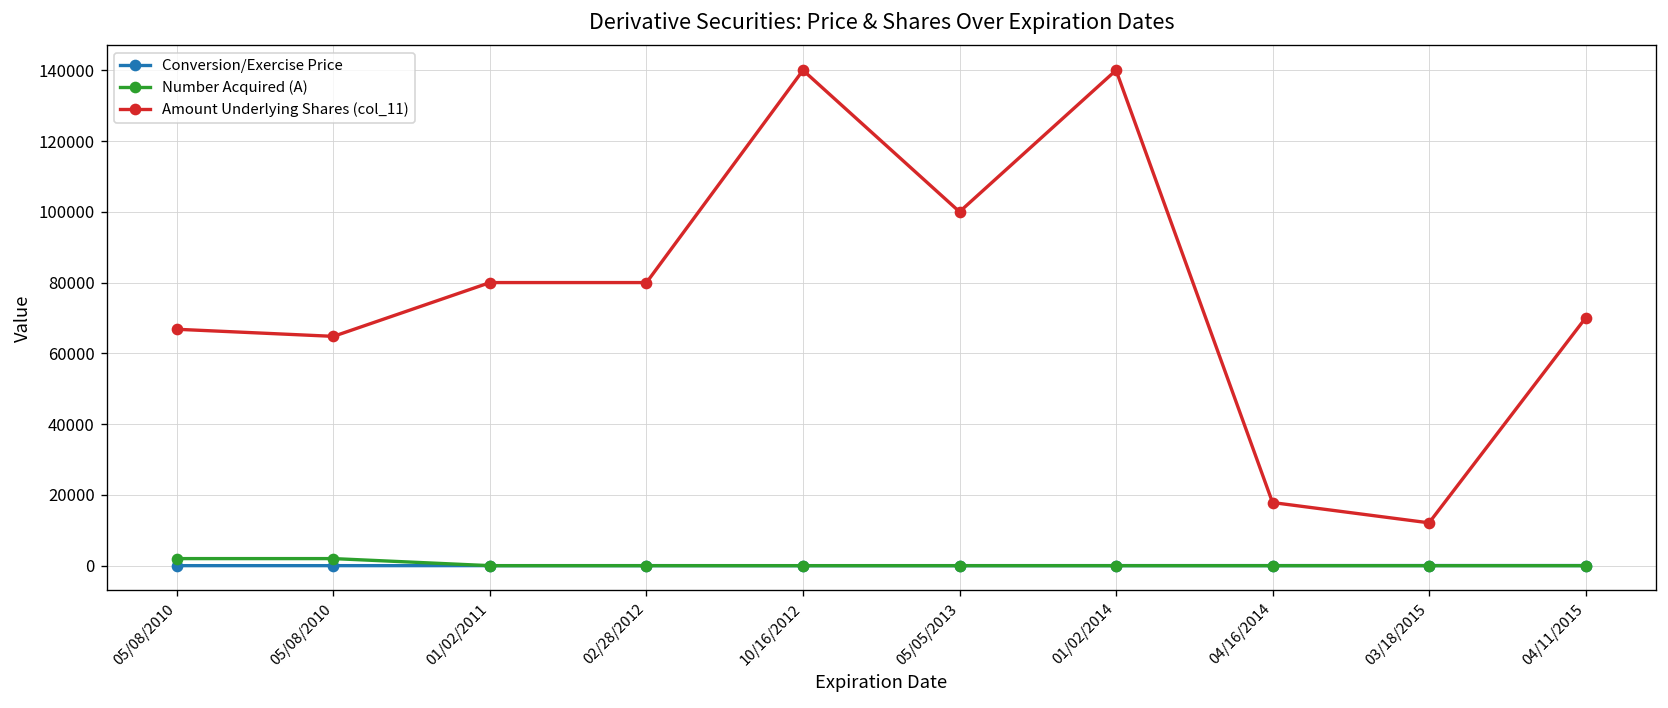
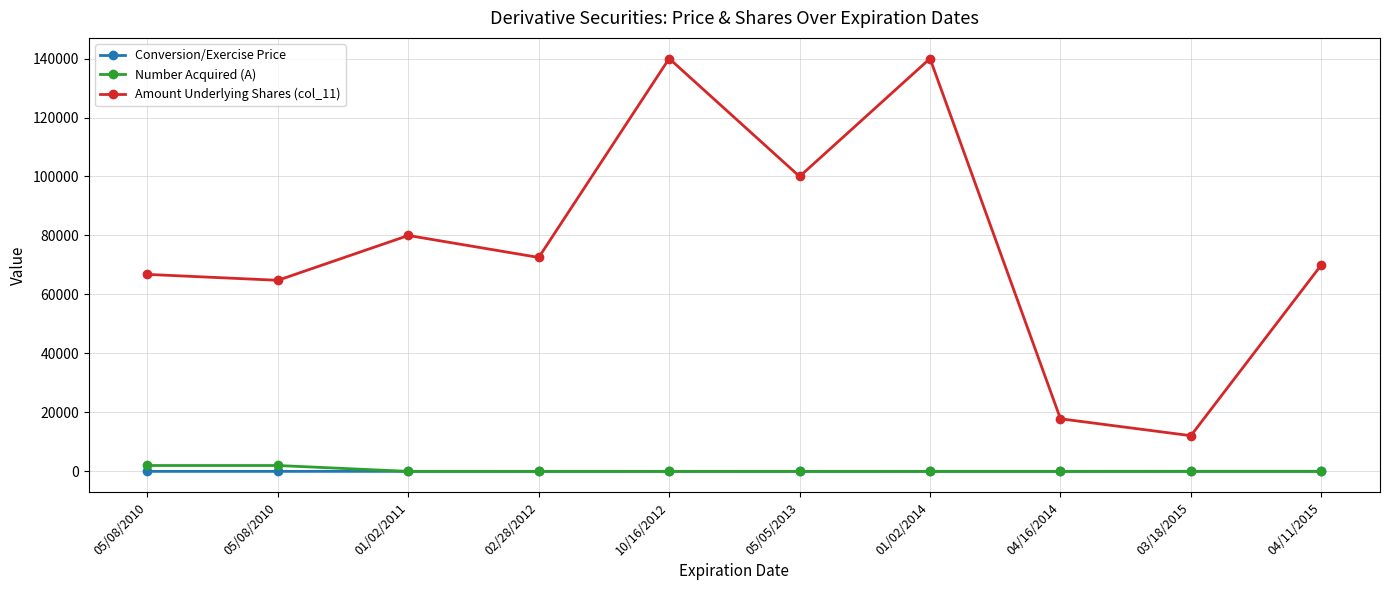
Amount Underlying Shares (col_11), 02/28/2012: 80000 -> 73000
